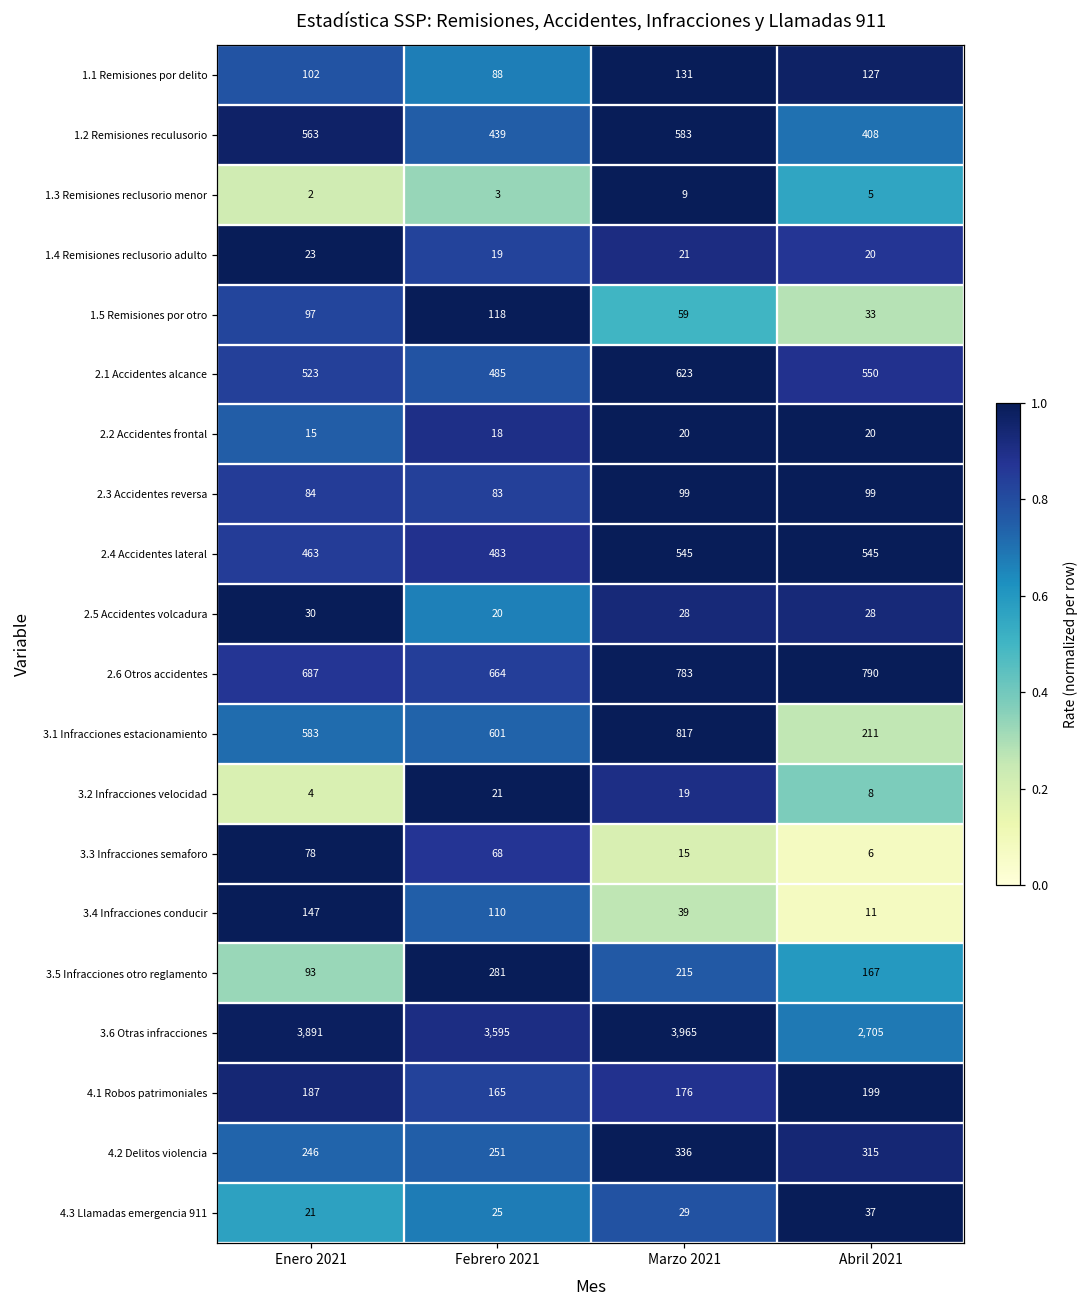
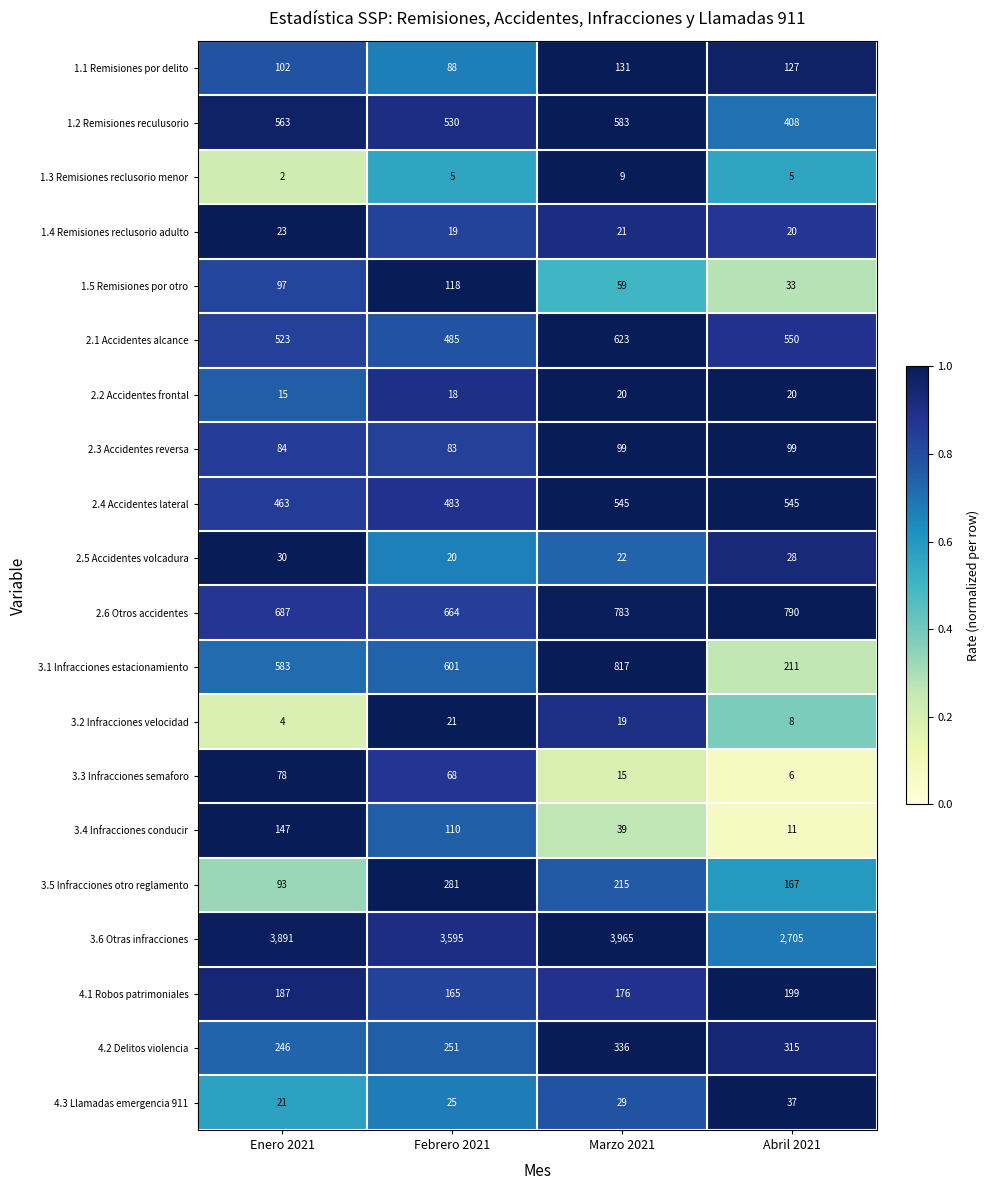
1.2 Remisiones reculusorio, Febrero 2021: 439 -> 530
1.3 Remisiones reclusorio menor, Febrero 2021: 3 -> 5
2.5 Accidentes volcadura, Marzo 2021: 28 -> 22
